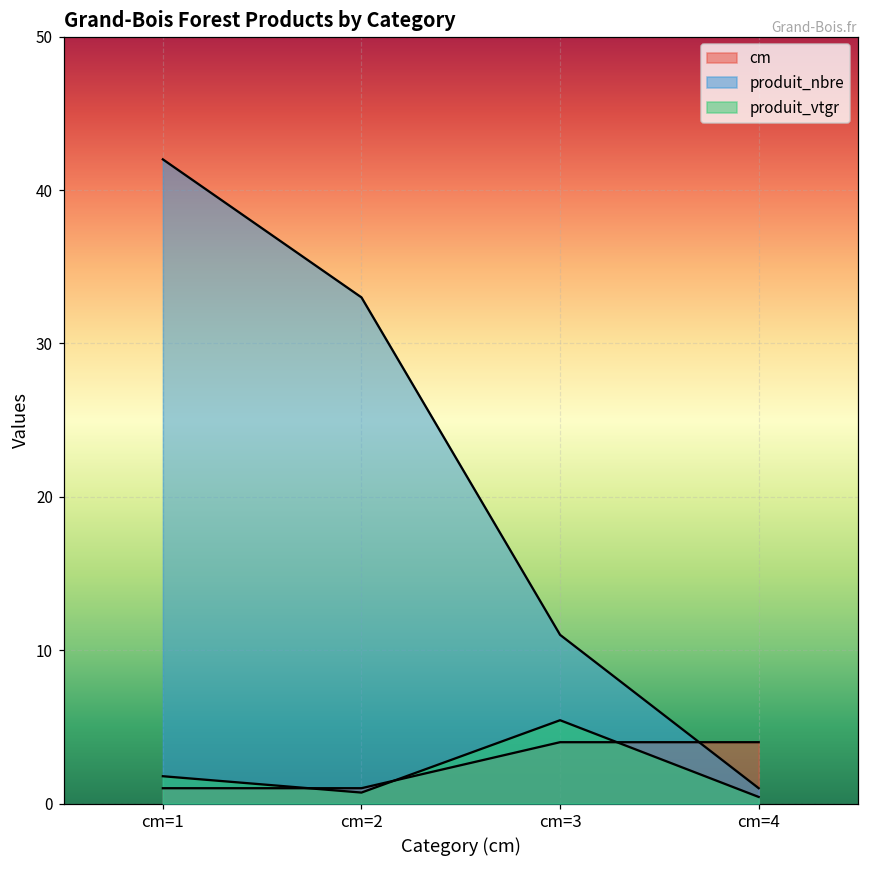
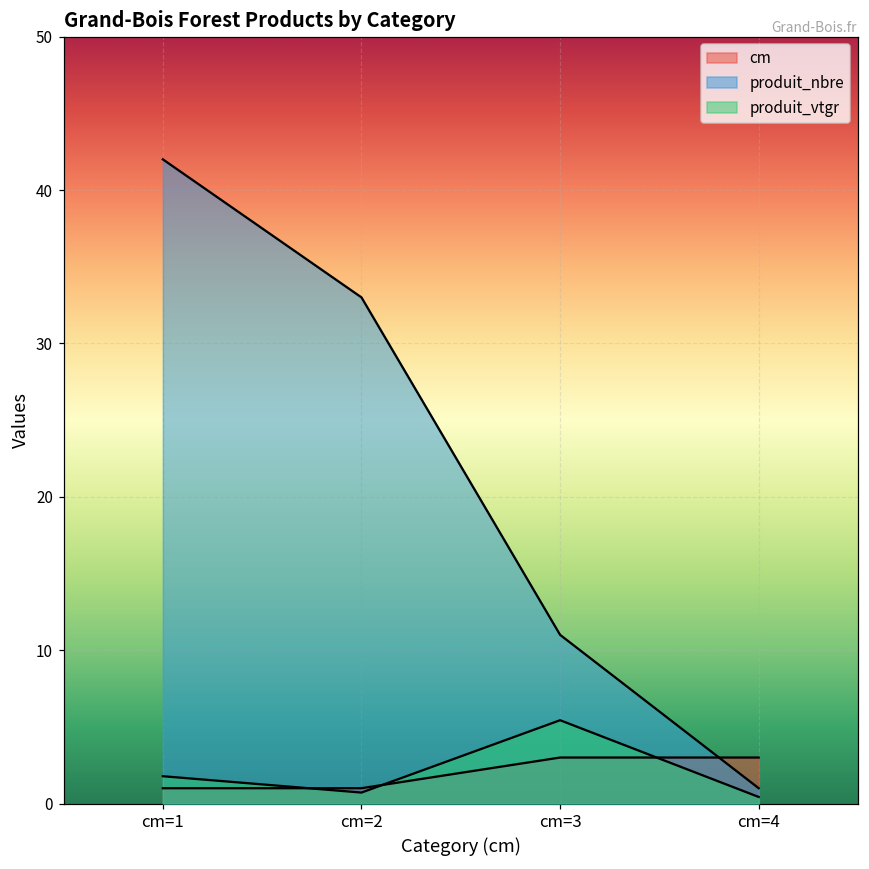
cm, cm=3: 4 -> 3
cm, cm=4: 4 -> 3
